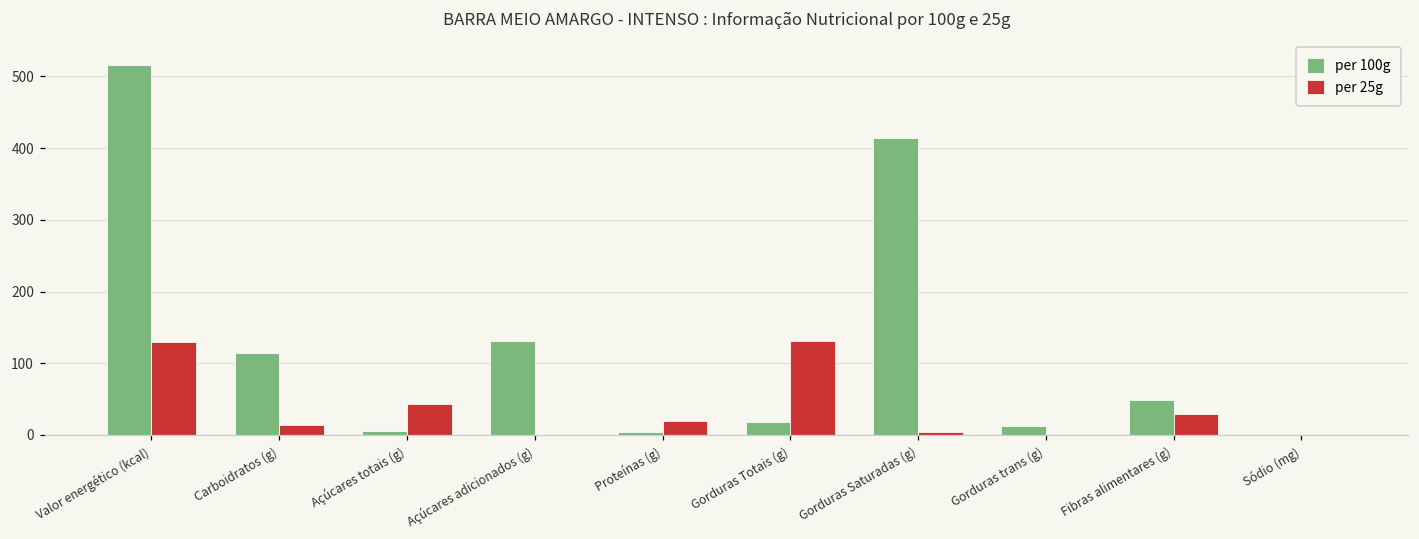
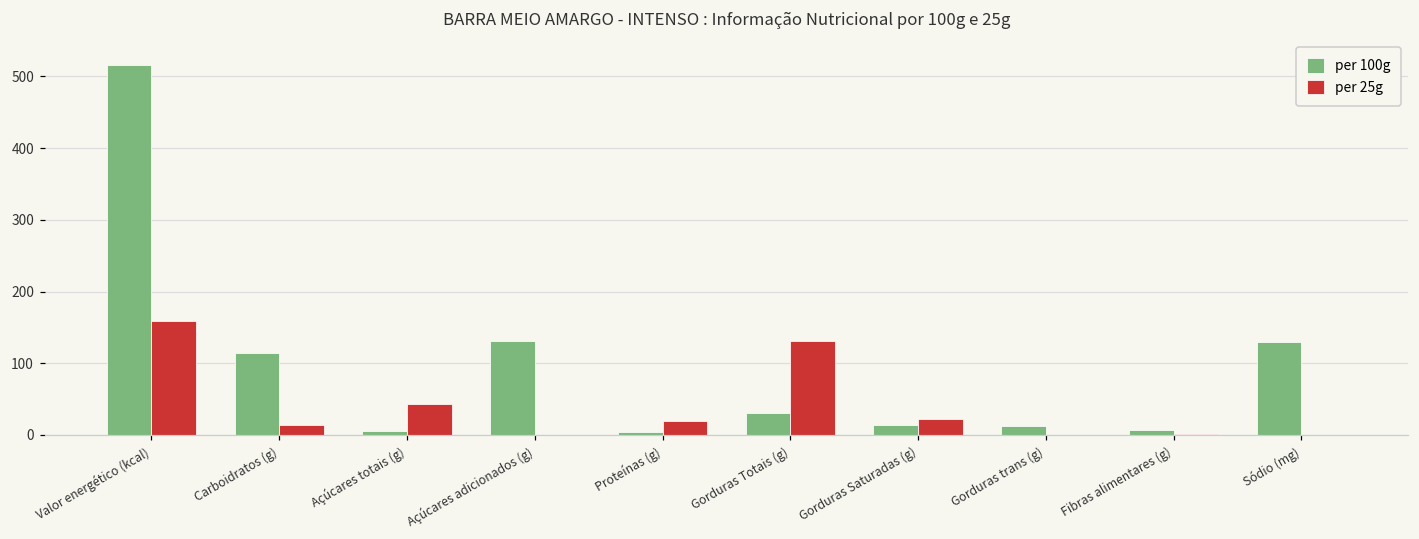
per 25g, Valor energético (kcal): 130 -> 160
per 100g, Gorduras Totais (g): 20 -> 30
per 100g, Gorduras Saturadas (g): 410 -> 10
per 25g, Gorduras Saturadas (g): 0 -> 20
per 100g, Fibras alimentares (g): 50 -> 10
per 25g, Fibras alimentares (g): 30 -> 0
per 100g, Sódio (mg): 0 -> 130
